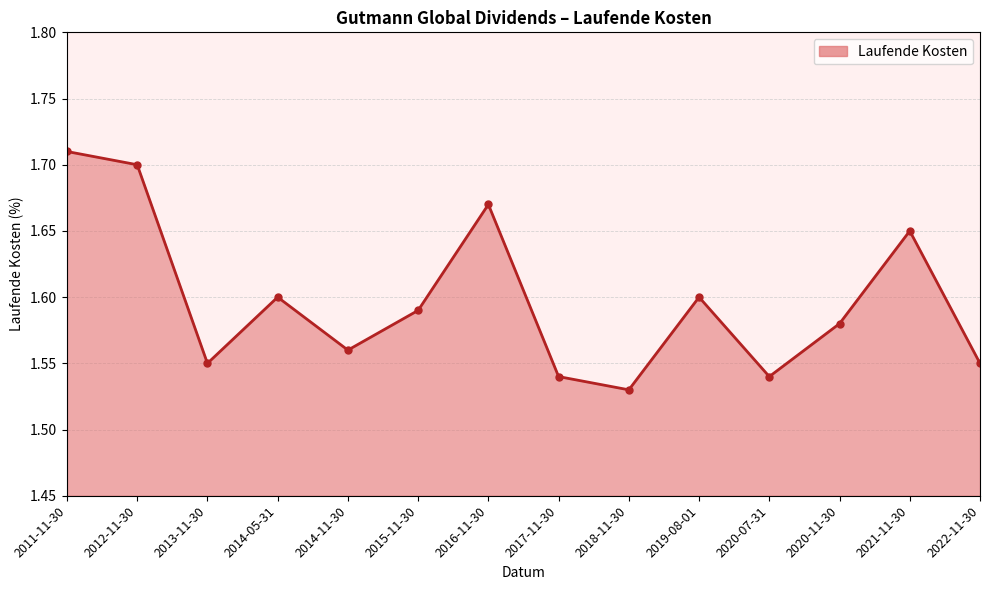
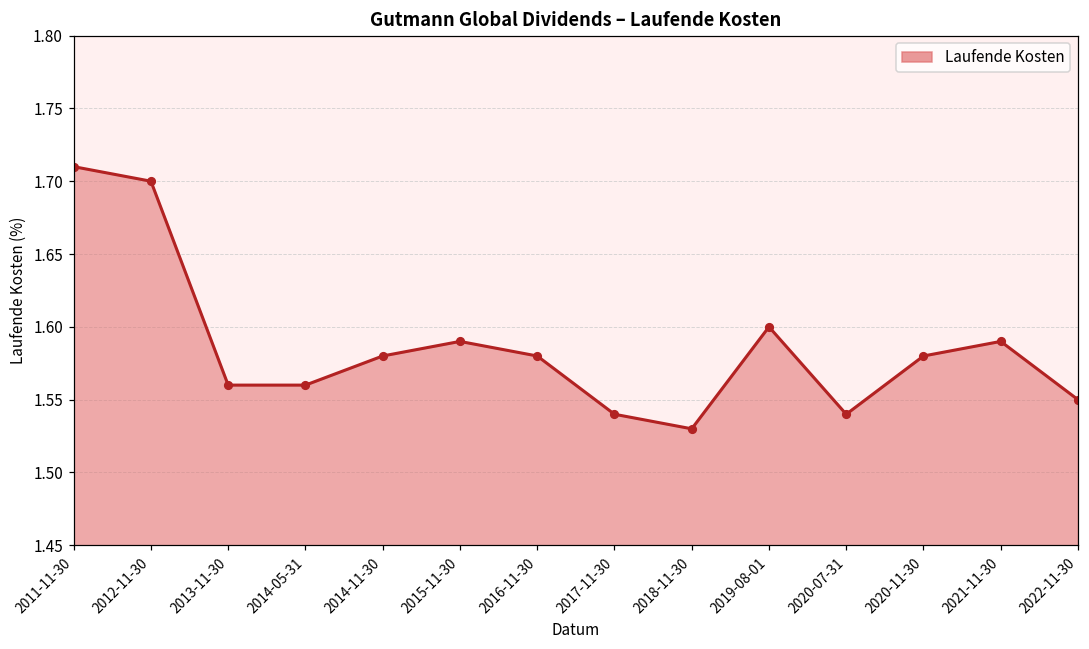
2013-11-30: 1.55 -> 1.56
2014-05-31: 1.60 -> 1.56
2014-11-30: 1.56 -> 1.58
2016-11-30: 1.67 -> 1.58
2021-11-30: 1.65 -> 1.59
